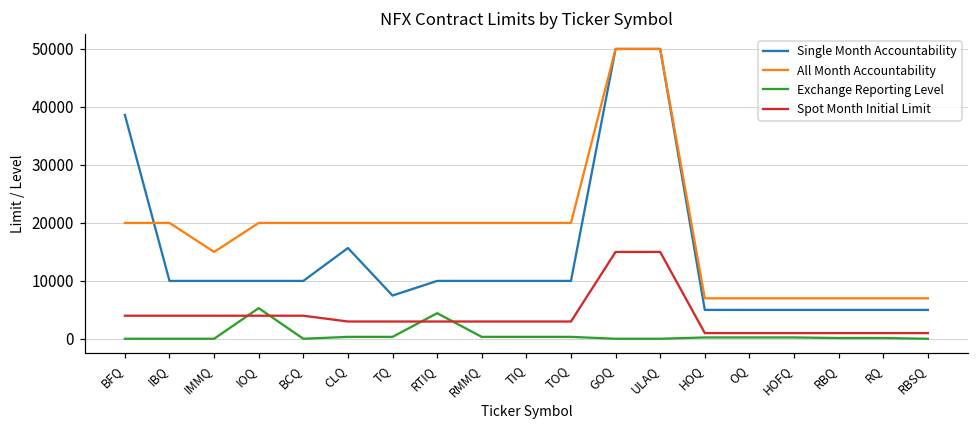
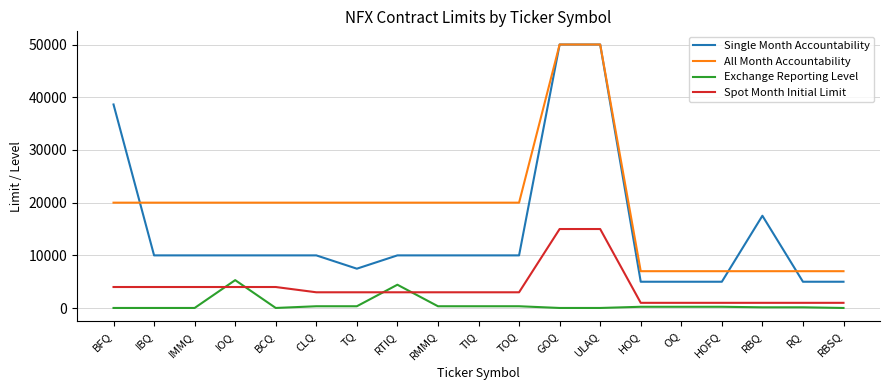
All Month Accountability, IMMQ: 15000 -> 20000
Single Month Accountability, CLQ: 16000 -> 10000
Single Month Accountability, RBQ: 5000 -> 18000
